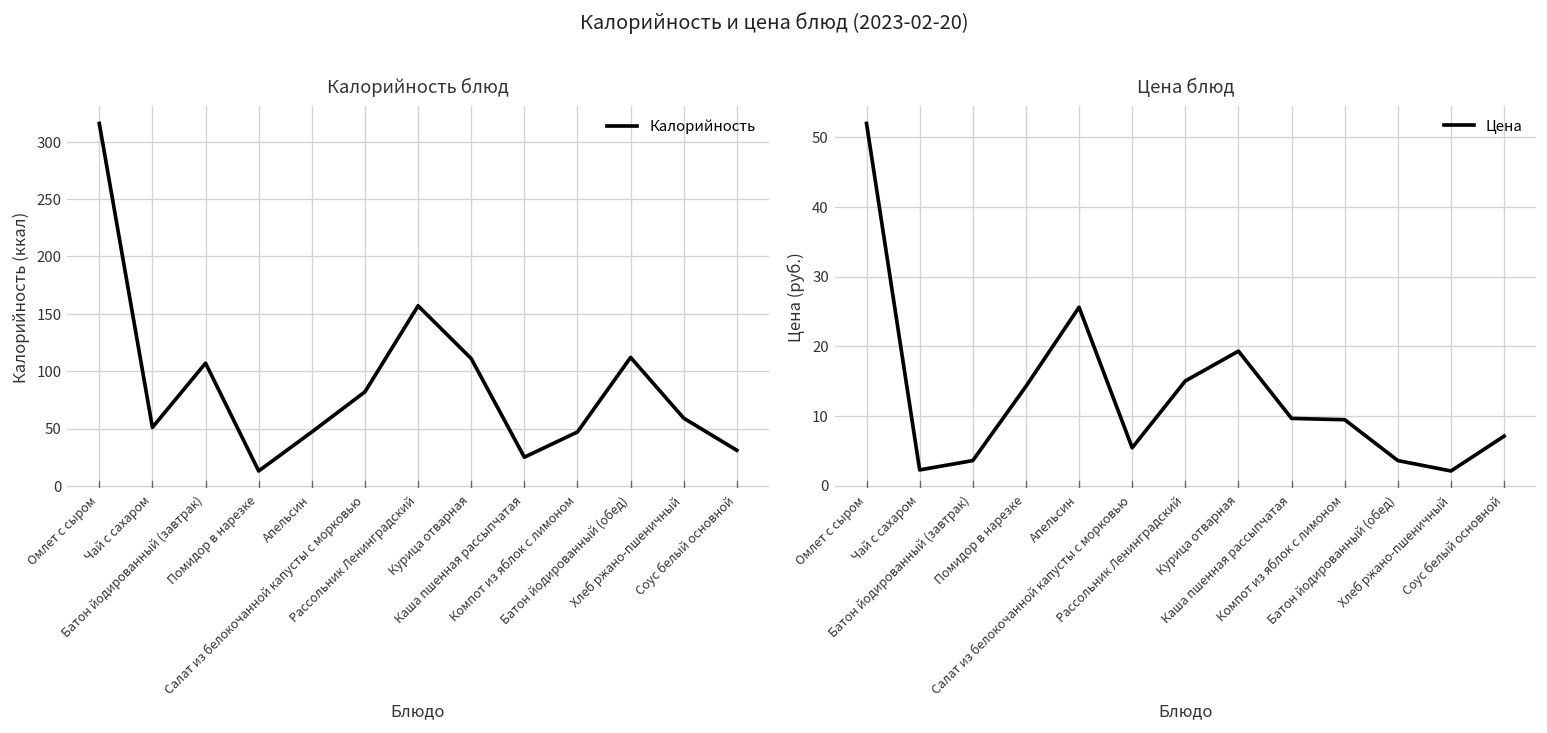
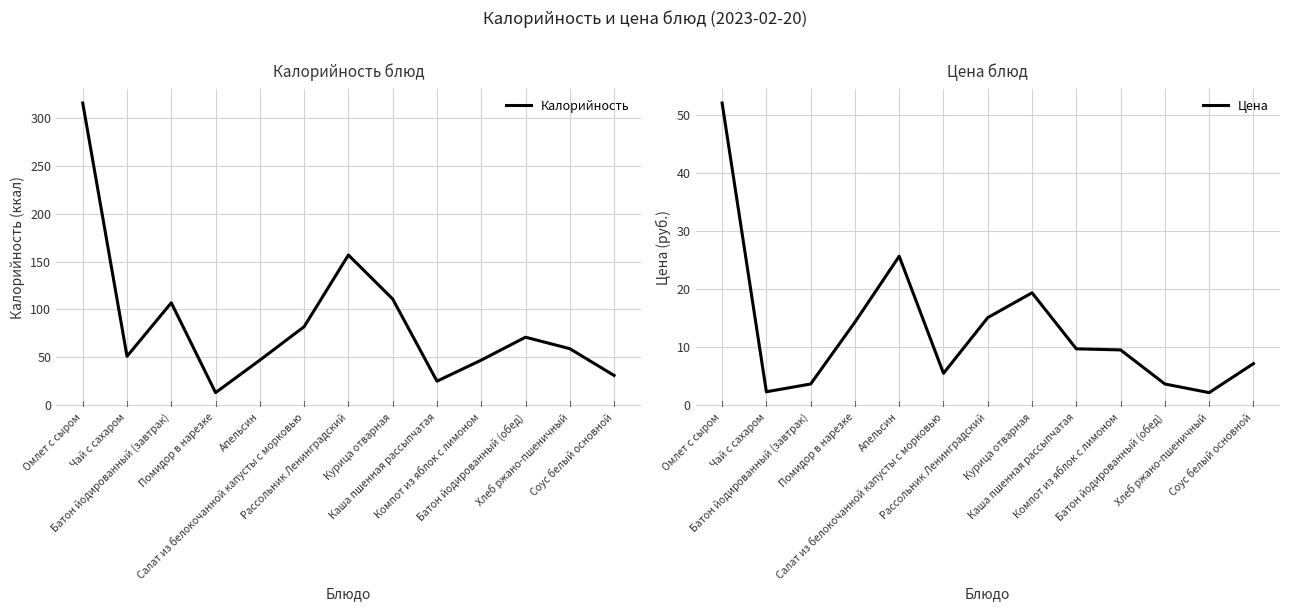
Калорийность блюд, Батон йодированный (обед): 110 -> 70
